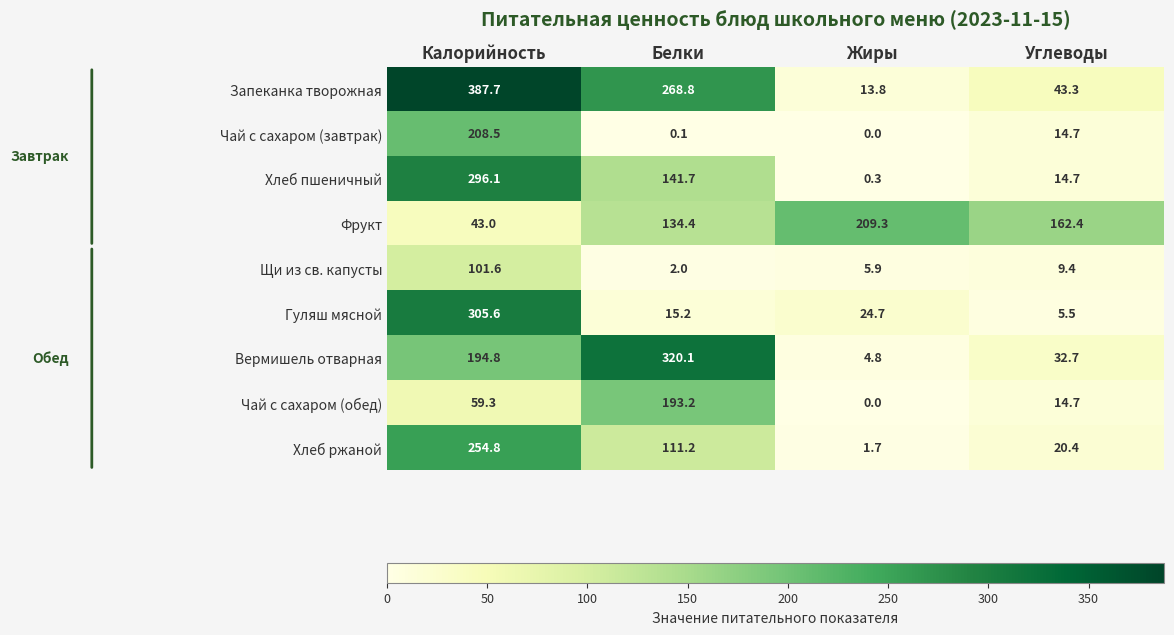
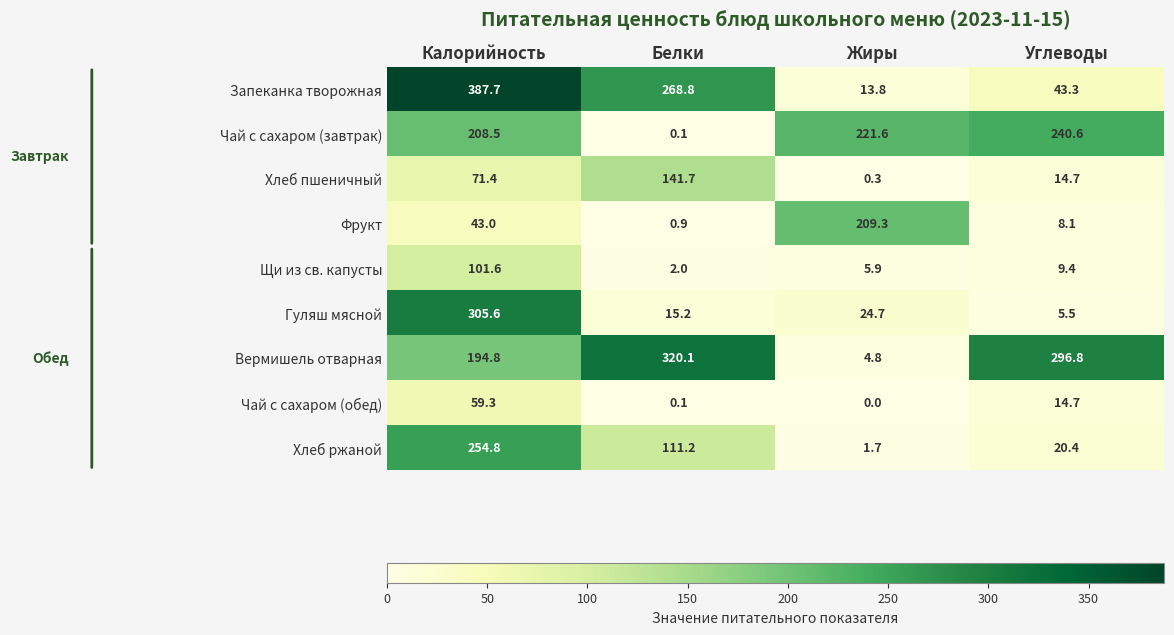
Чай с сахаром (завтрак), Жиры: 0.0 -> 221.6
Чай с сахаром (завтрак), Углеводы: 14.7 -> 240.6
Хлеб пшеничный, Калорийность: 296.1 -> 71.4
Фрукт, Белки: 134.4 -> 0.9
Фрукт, Углеводы: 162.4 -> 8.1
Вермишель отварная, Углеводы: 32.7 -> 296.8
Чай с сахаром (обед), Белки: 193.2 -> 0.1
